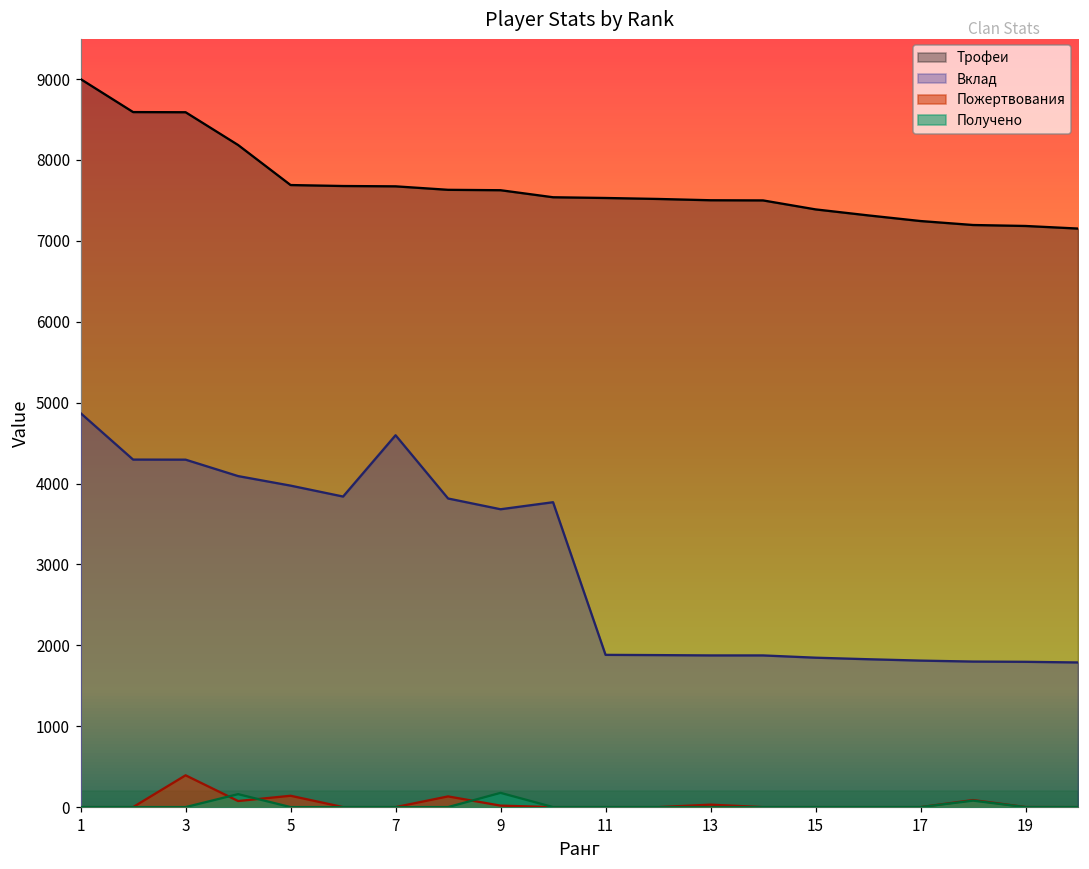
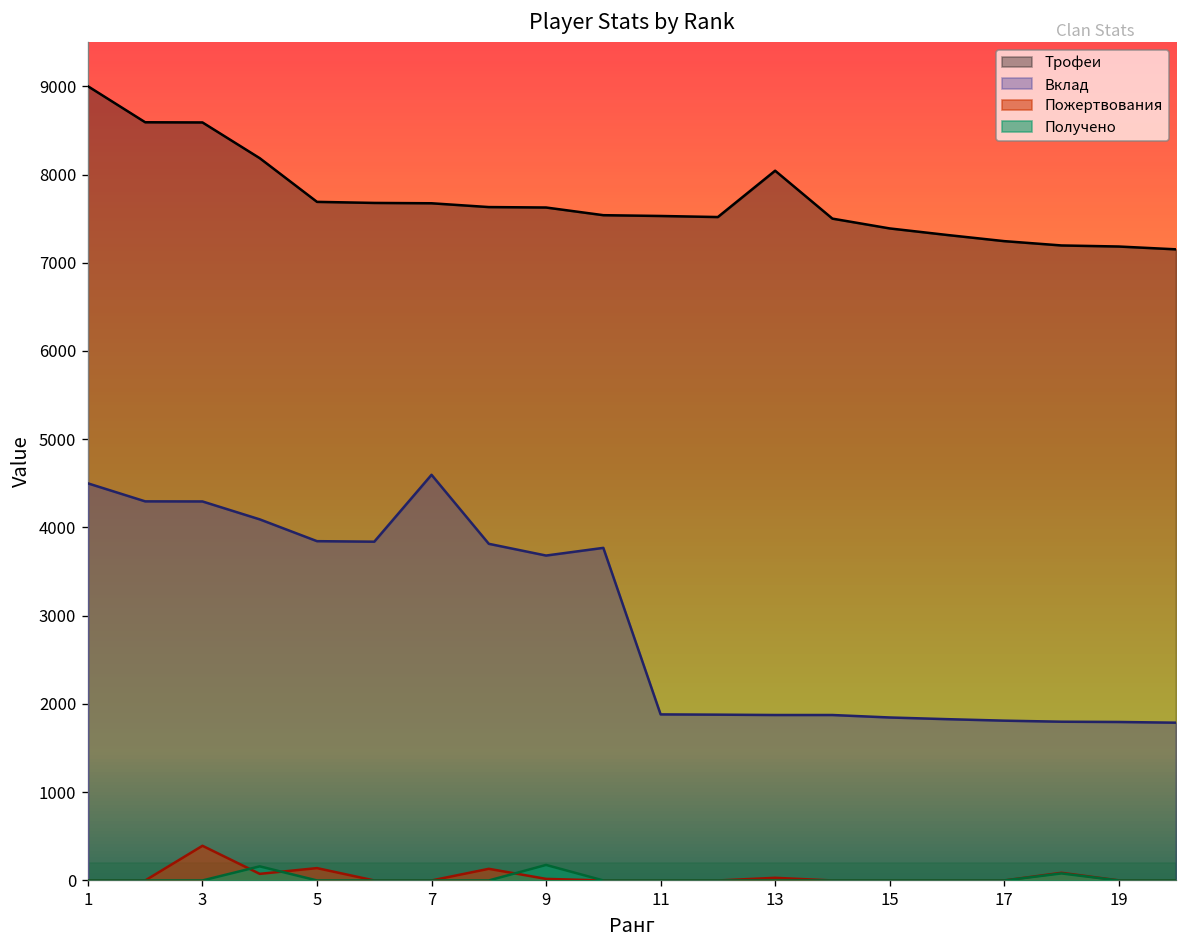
Вклад, 1: 4900 -> 4500
Вклад, 5: 4000 -> 3800
Трофеи, 13: 7500 -> 8000
